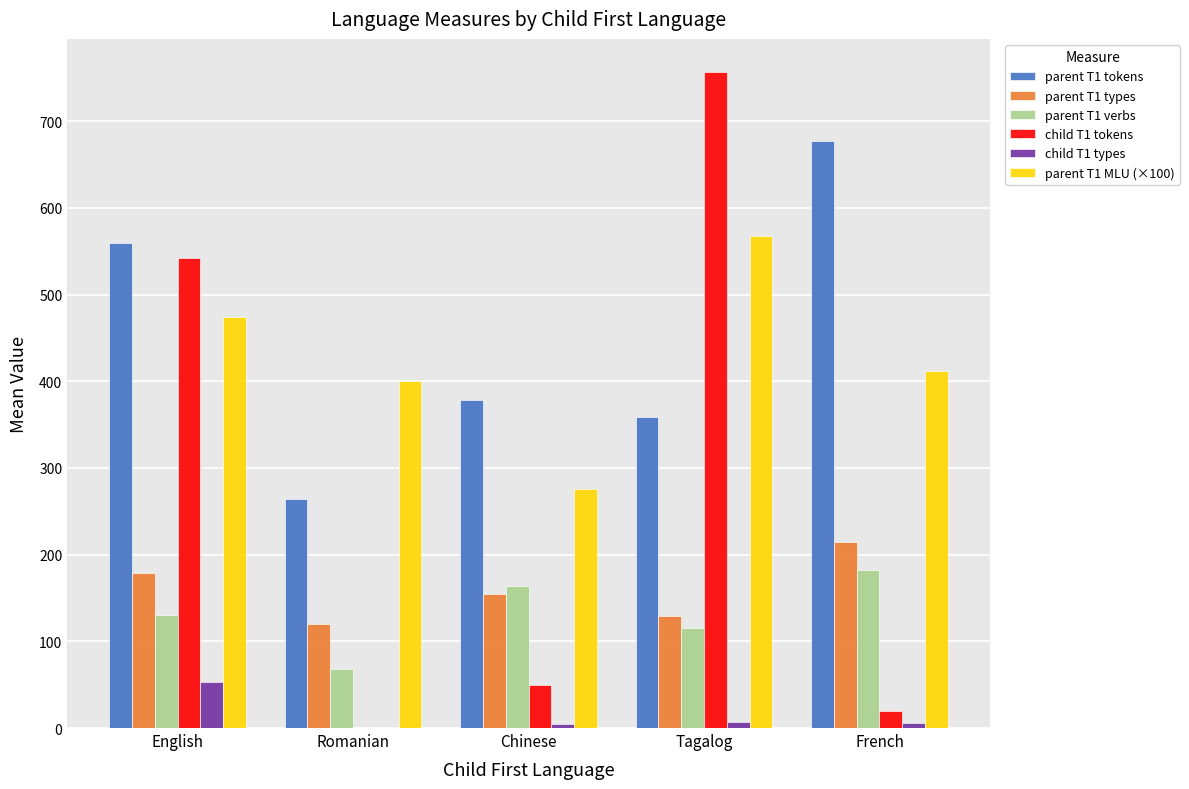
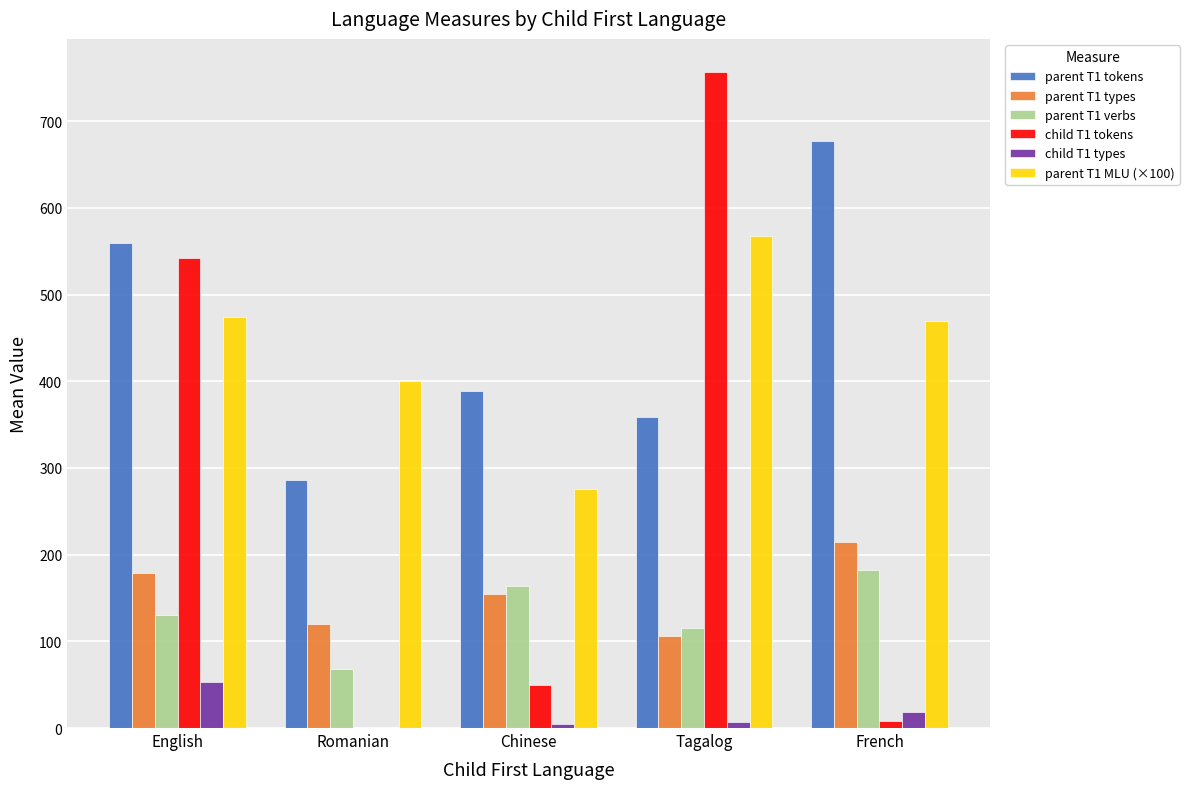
parent T1 tokens, Romanian: 260 -> 290
parent T1 tokens, Chinese: 380 -> 390
parent T1 types, Tagalog: 130 -> 110
child T1 tokens, French: 20 -> 10
child T1 types, French: 10 -> 20
parent T1 MLU (×100), French: 410 -> 470
